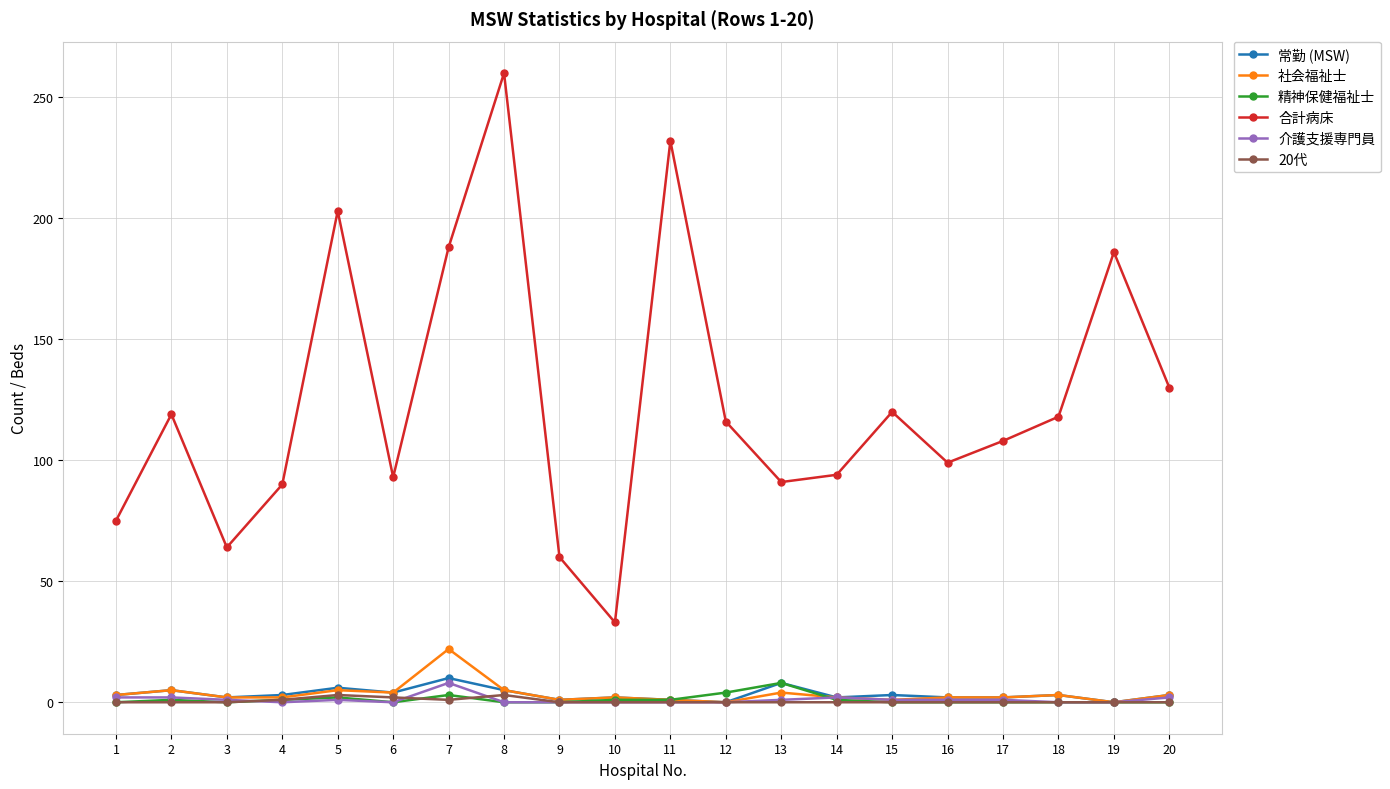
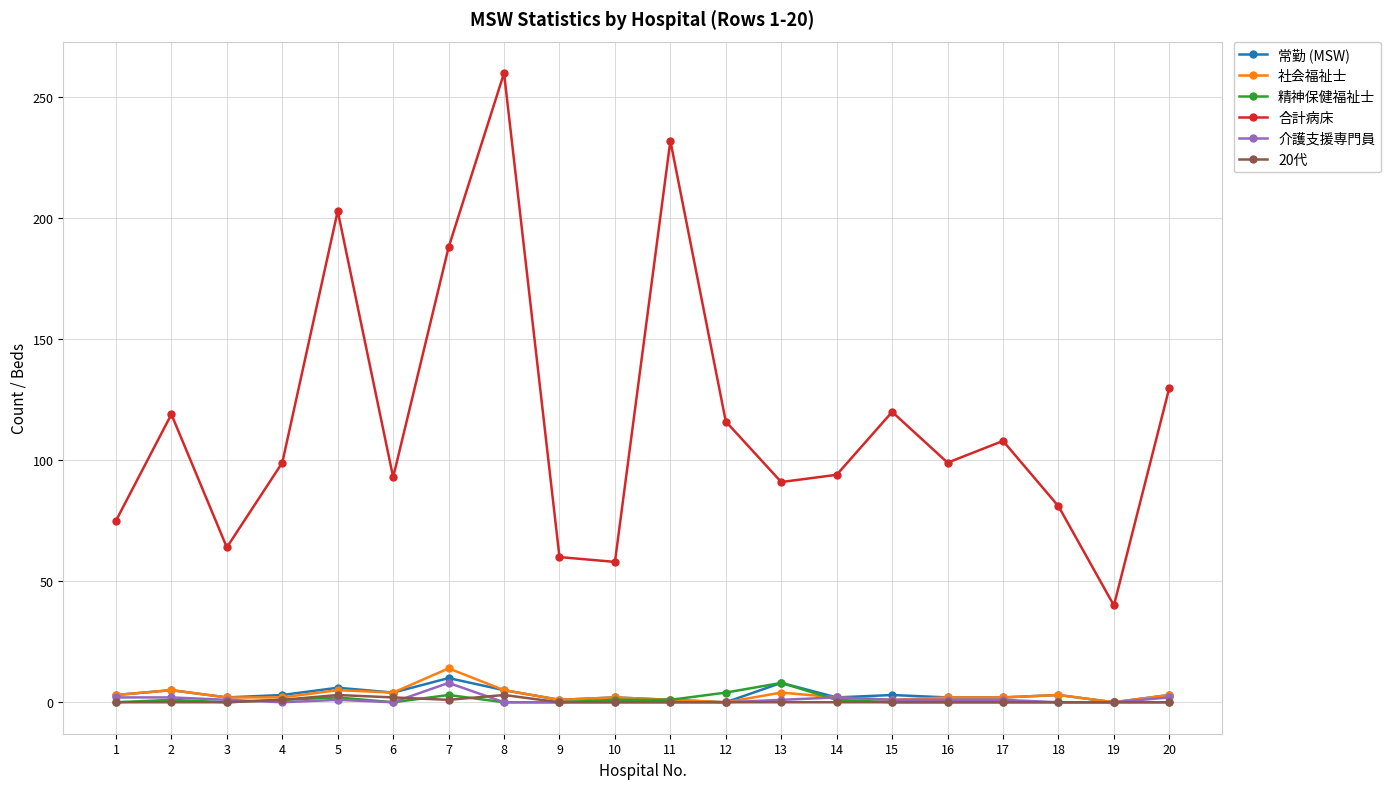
合計病床, 4: 90 -> 99
社会福祉士, 7: 22 -> 14
合計病床, 10: 33 -> 58
合計病床, 18: 118 -> 81
合計病床, 19: 186 -> 40
